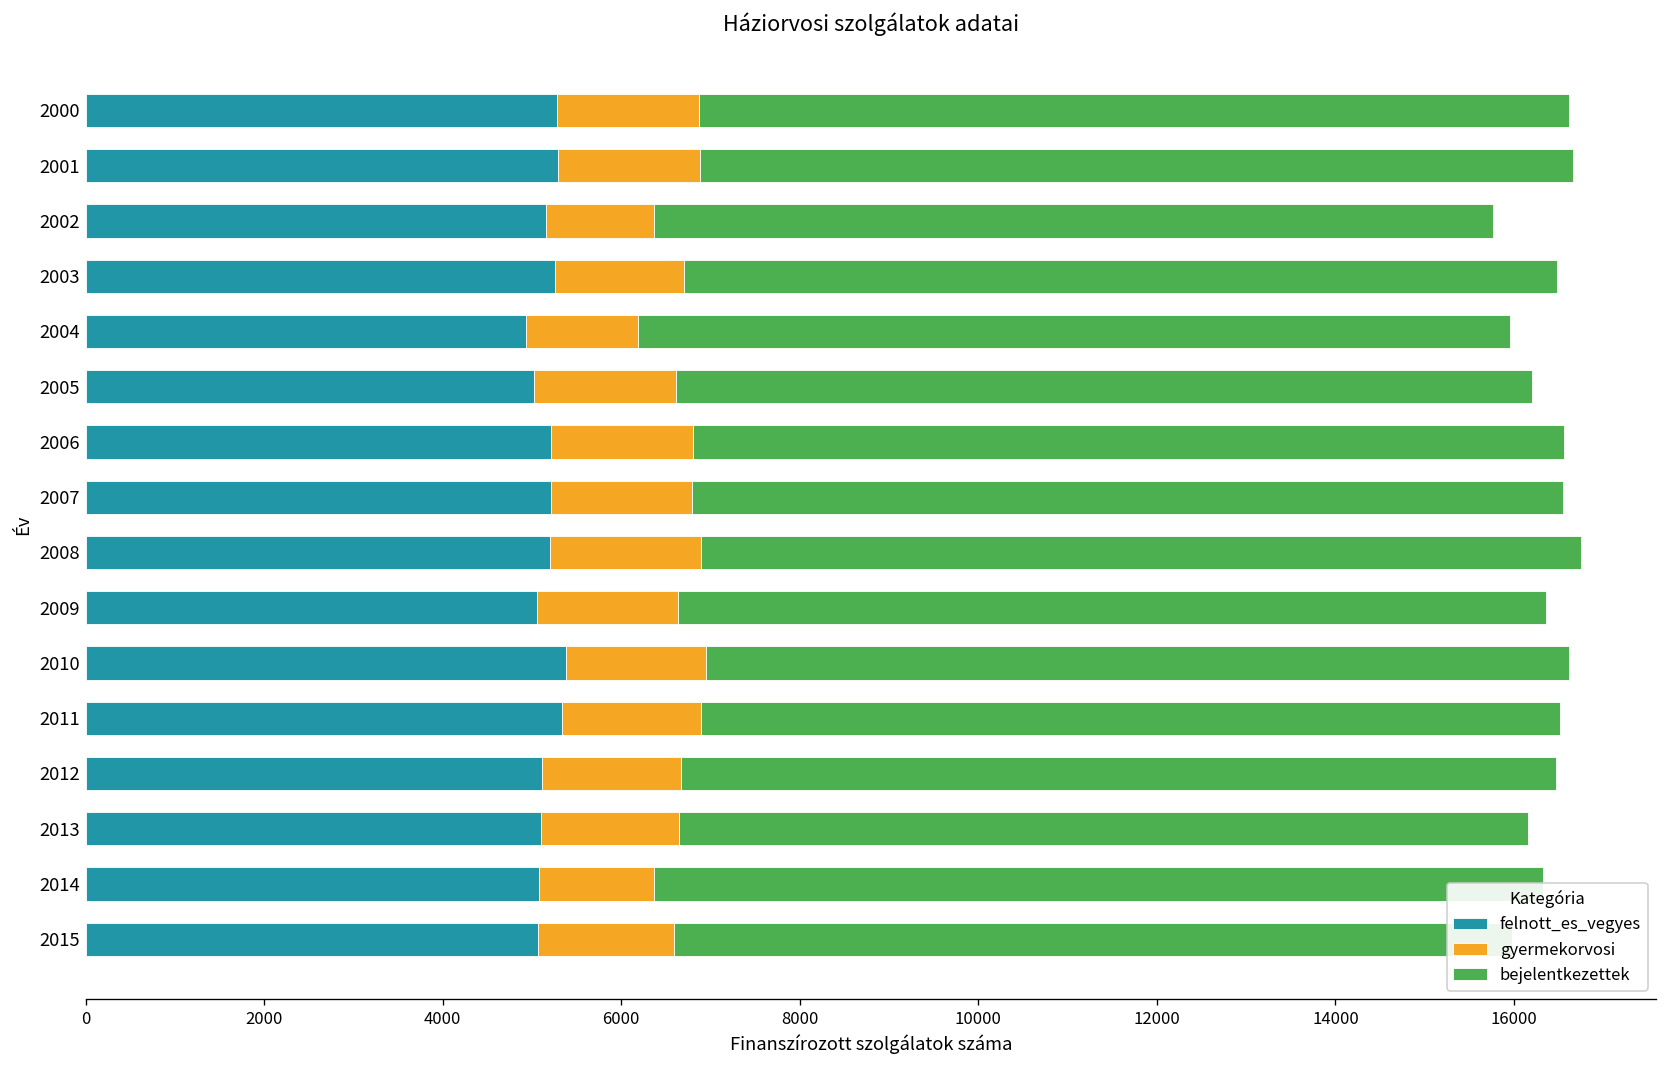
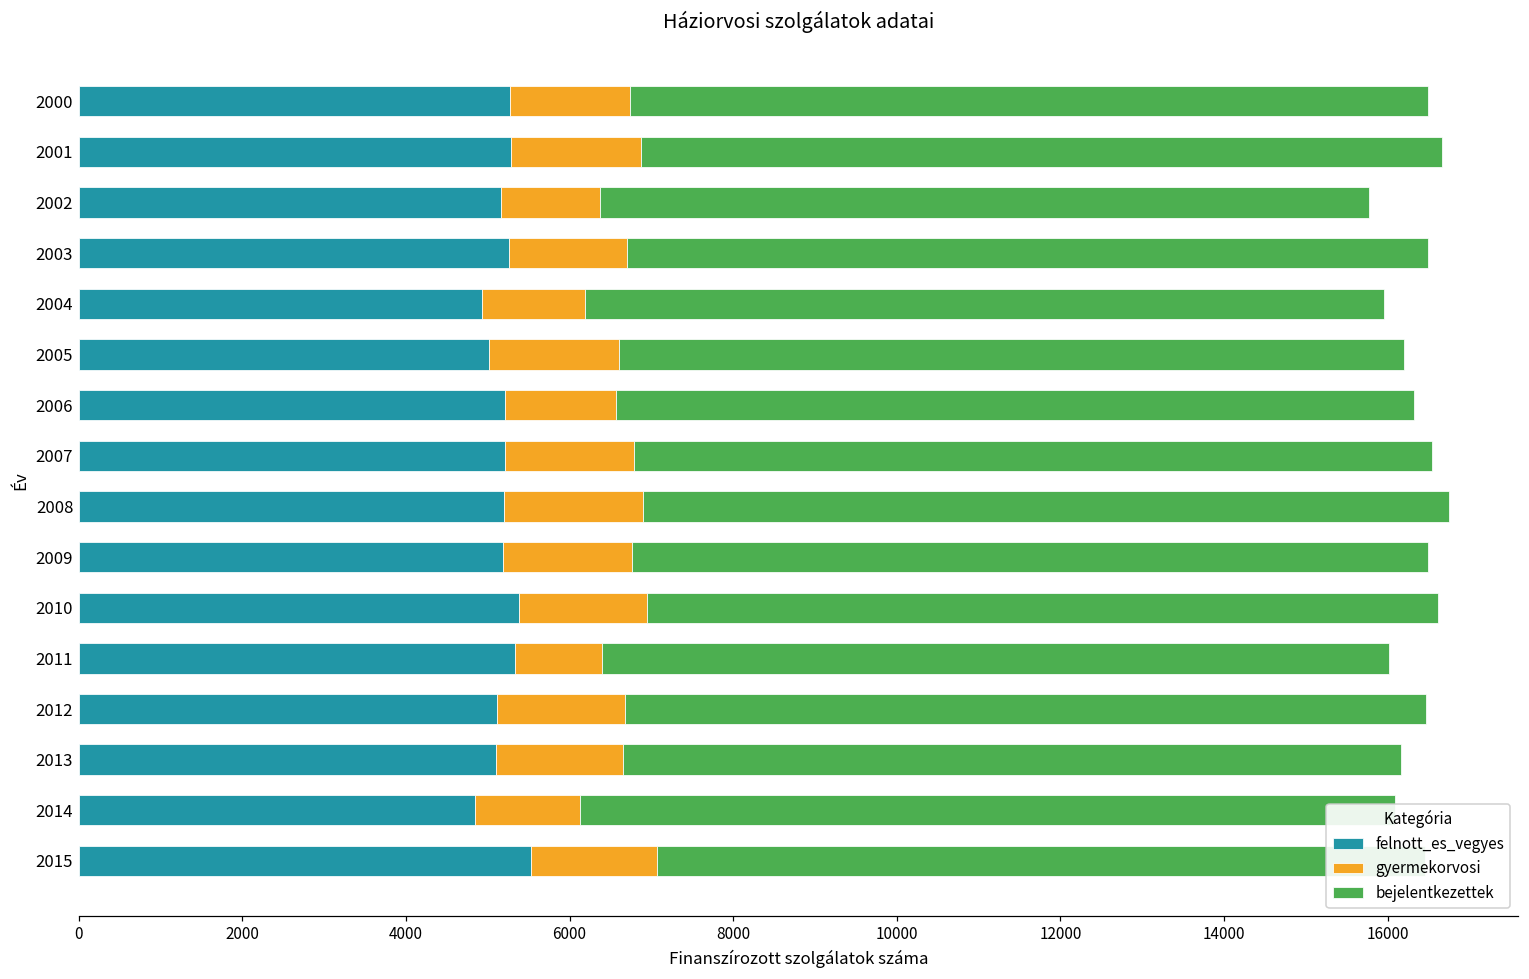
gyermekorvosi, 2000: 1600 -> 1500
gyermekorvosi, 2006: 1600 -> 1300
felnott_es_vegyes, 2009: 5100 -> 5200
gyermekorvosi, 2011: 1600 -> 1100
felnott_es_vegyes, 2014: 5100 -> 4800
felnott_es_vegyes, 2015: 5100 -> 5500
